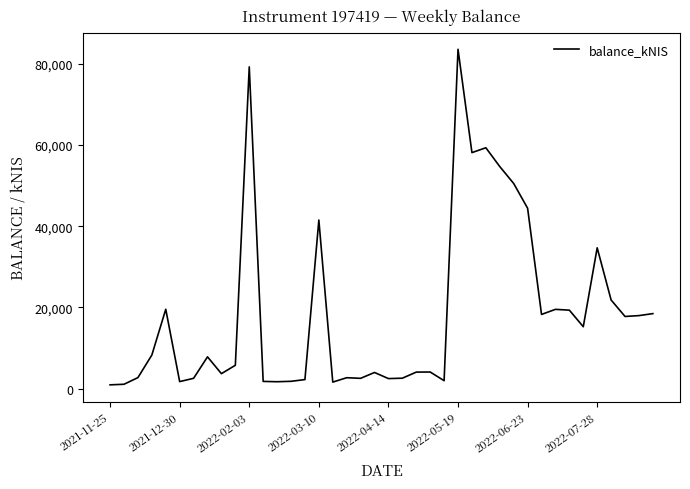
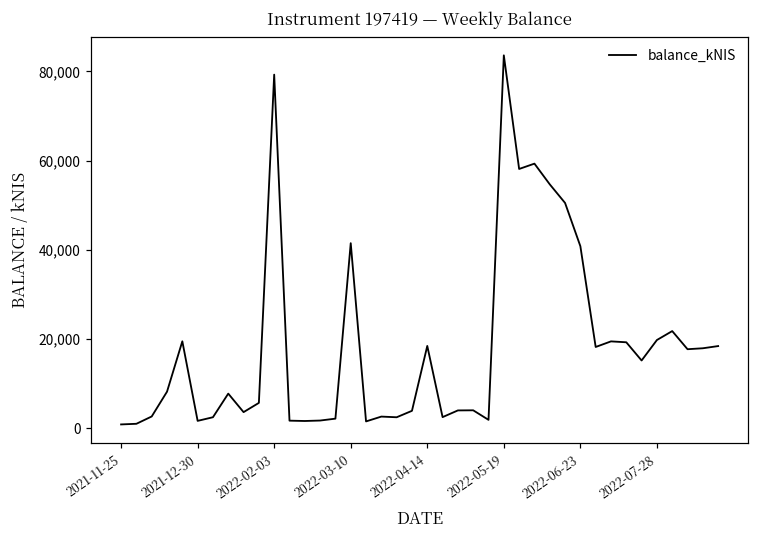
2022-04-14: 2,000 -> 18,000
2022-06-23: 44,000 -> 41,000
2022-07-28: 35,000 -> 20,000
